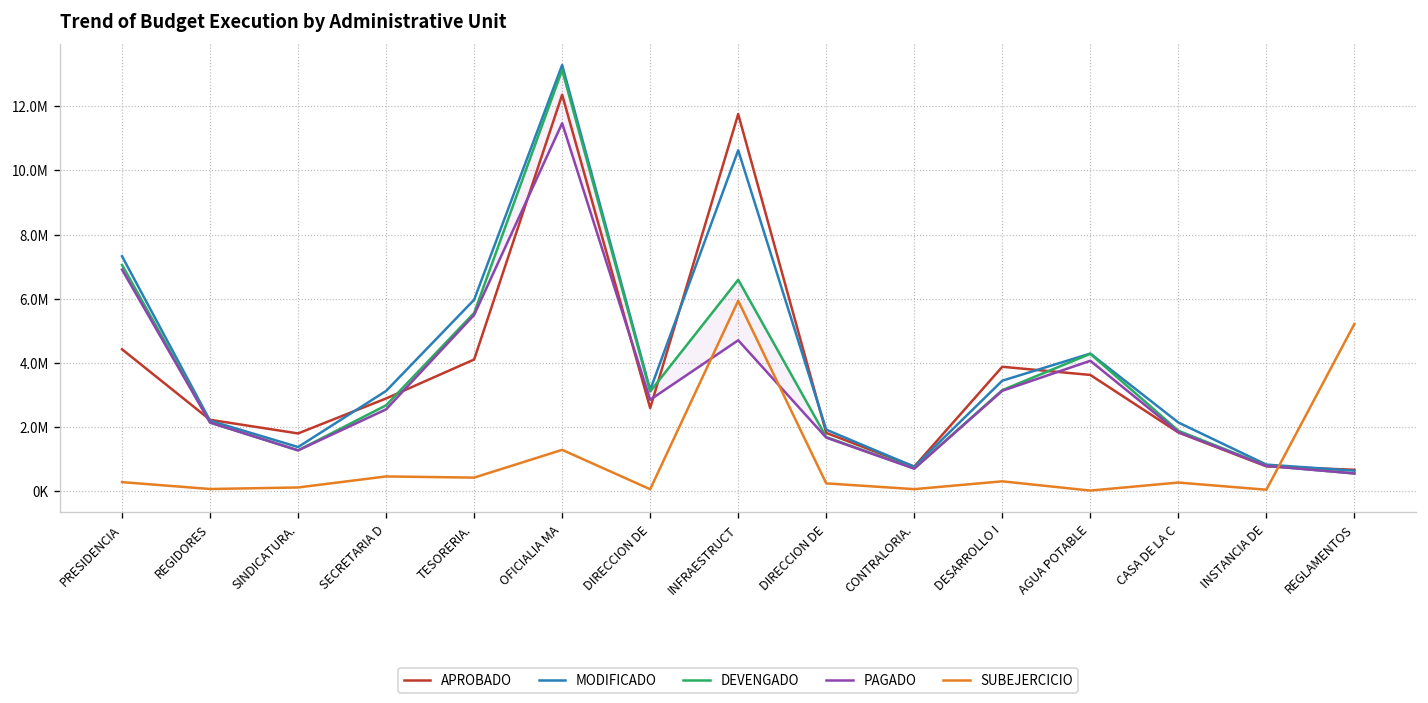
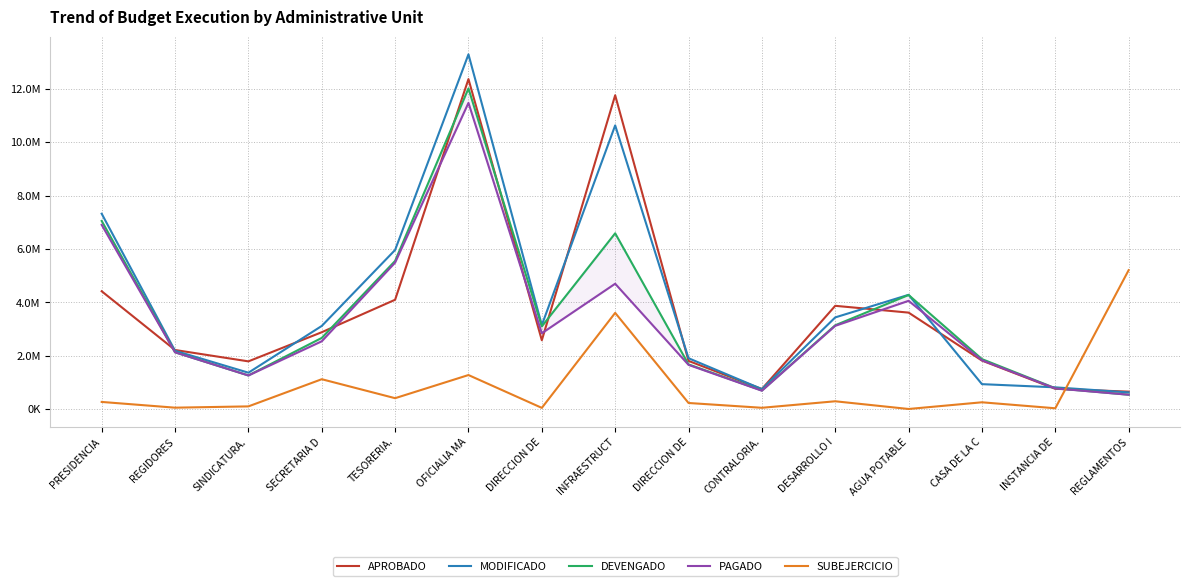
SUBEJERCICIO, SECRETARIA D: 400000 -> 1100000
DEVENGADO, OFICIALIA MA: 13100000 -> 12000000
SUBEJERCICIO, INFRAESTRUCT: 5900000 -> 3600000
MODIFICADO, CASA DE LA C: 2100000 -> 900000
